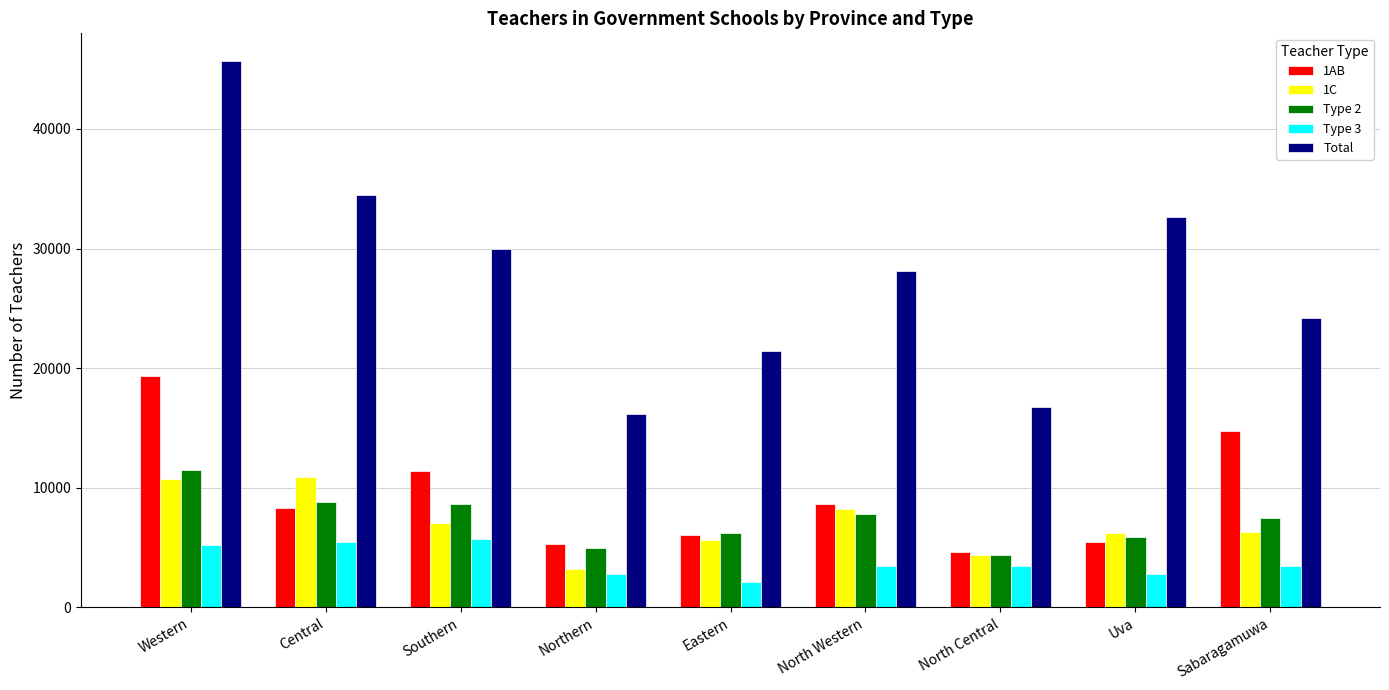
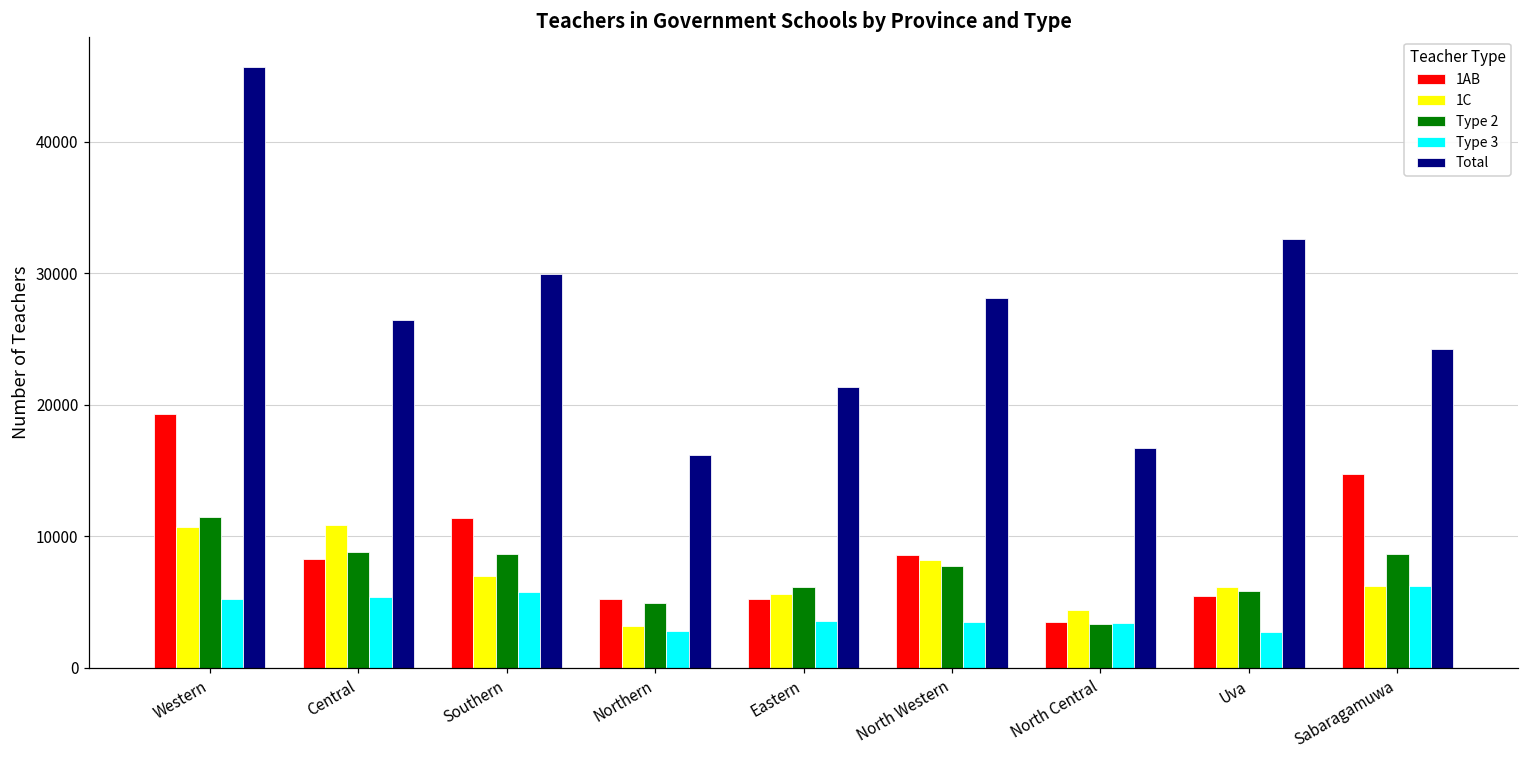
Total, Central: 34400 -> 26500
1AB, Eastern: 6100 -> 5200
Type 3, Eastern: 2100 -> 3600
1AB, North Central: 4600 -> 3500
Type 2, North Central: 4300 -> 3400
Type 2, Sabaragamuwa: 7500 -> 8700
Type 3, Sabaragamuwa: 3500 -> 6200
